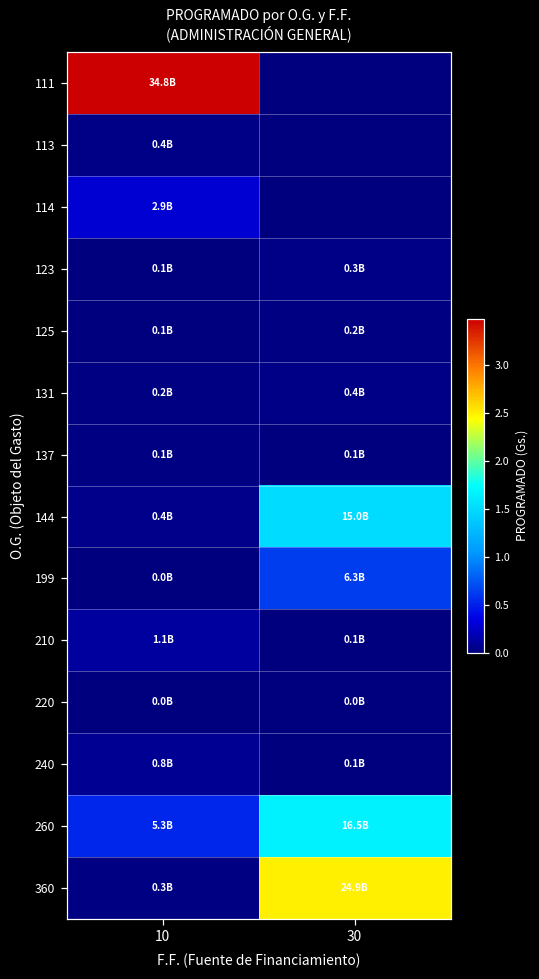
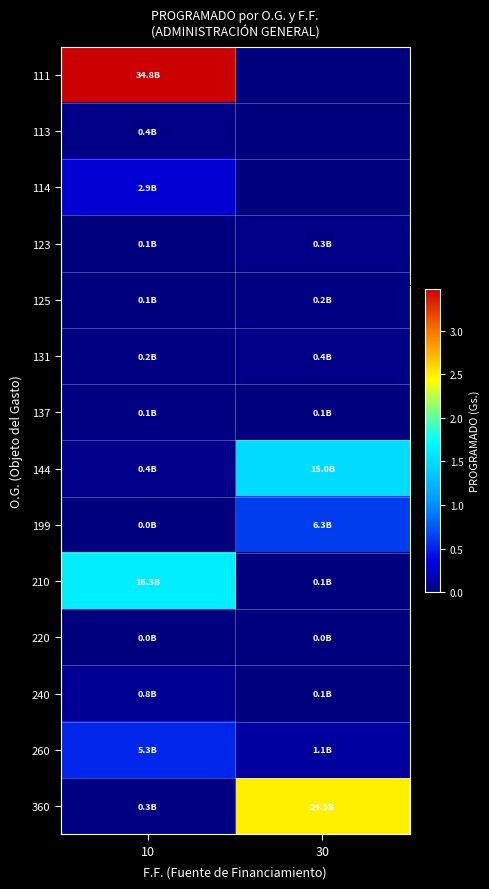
210, 10: 1.1B -> 16.3B
260, 30: 16.5B -> 1.1B
